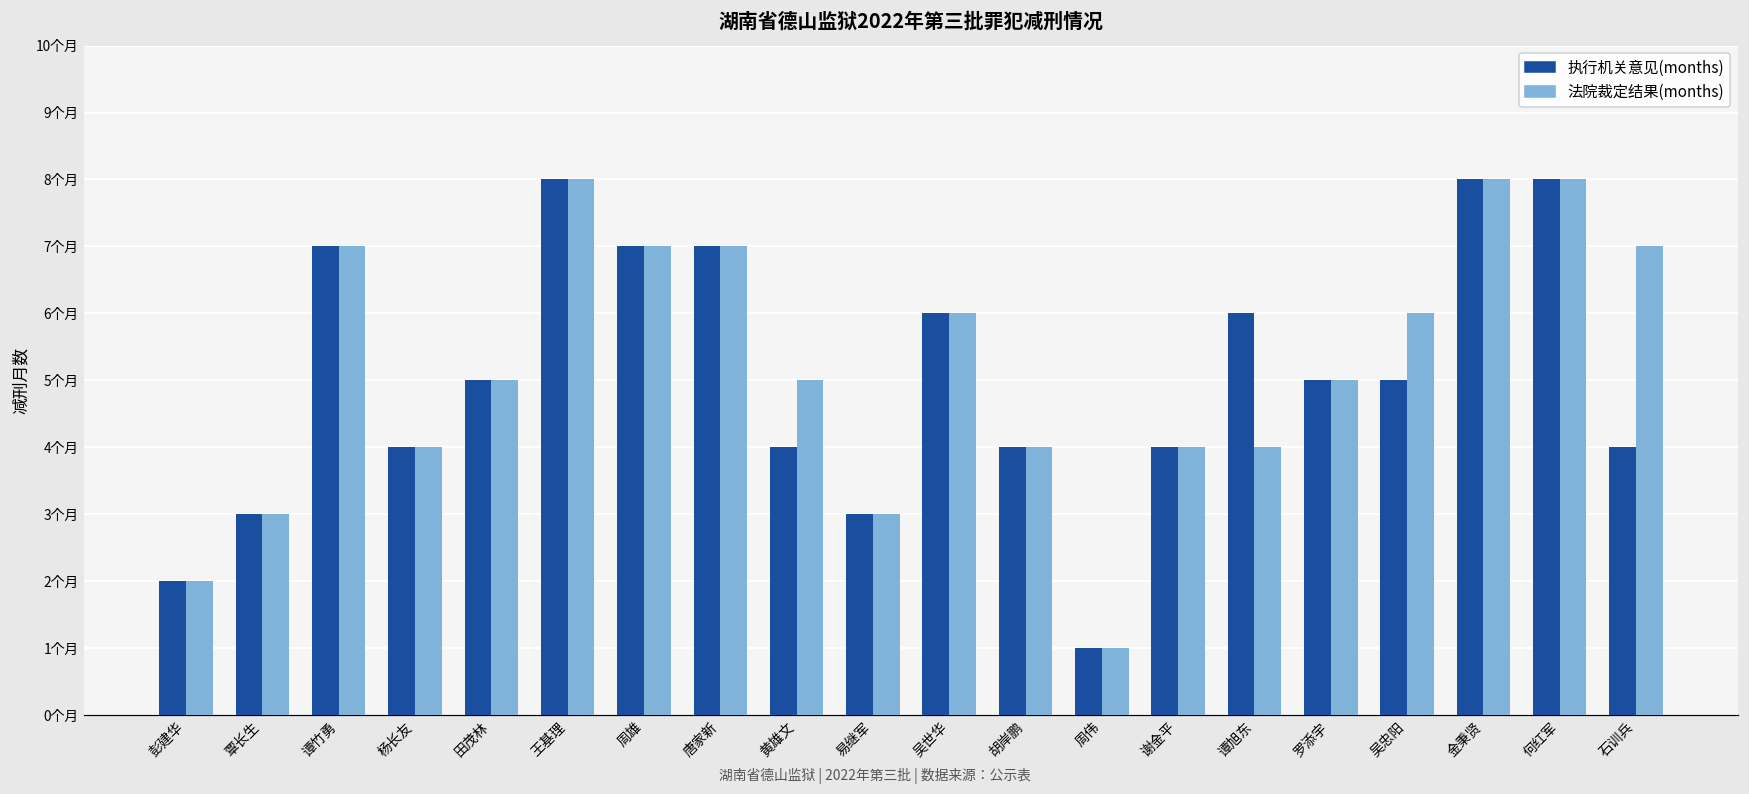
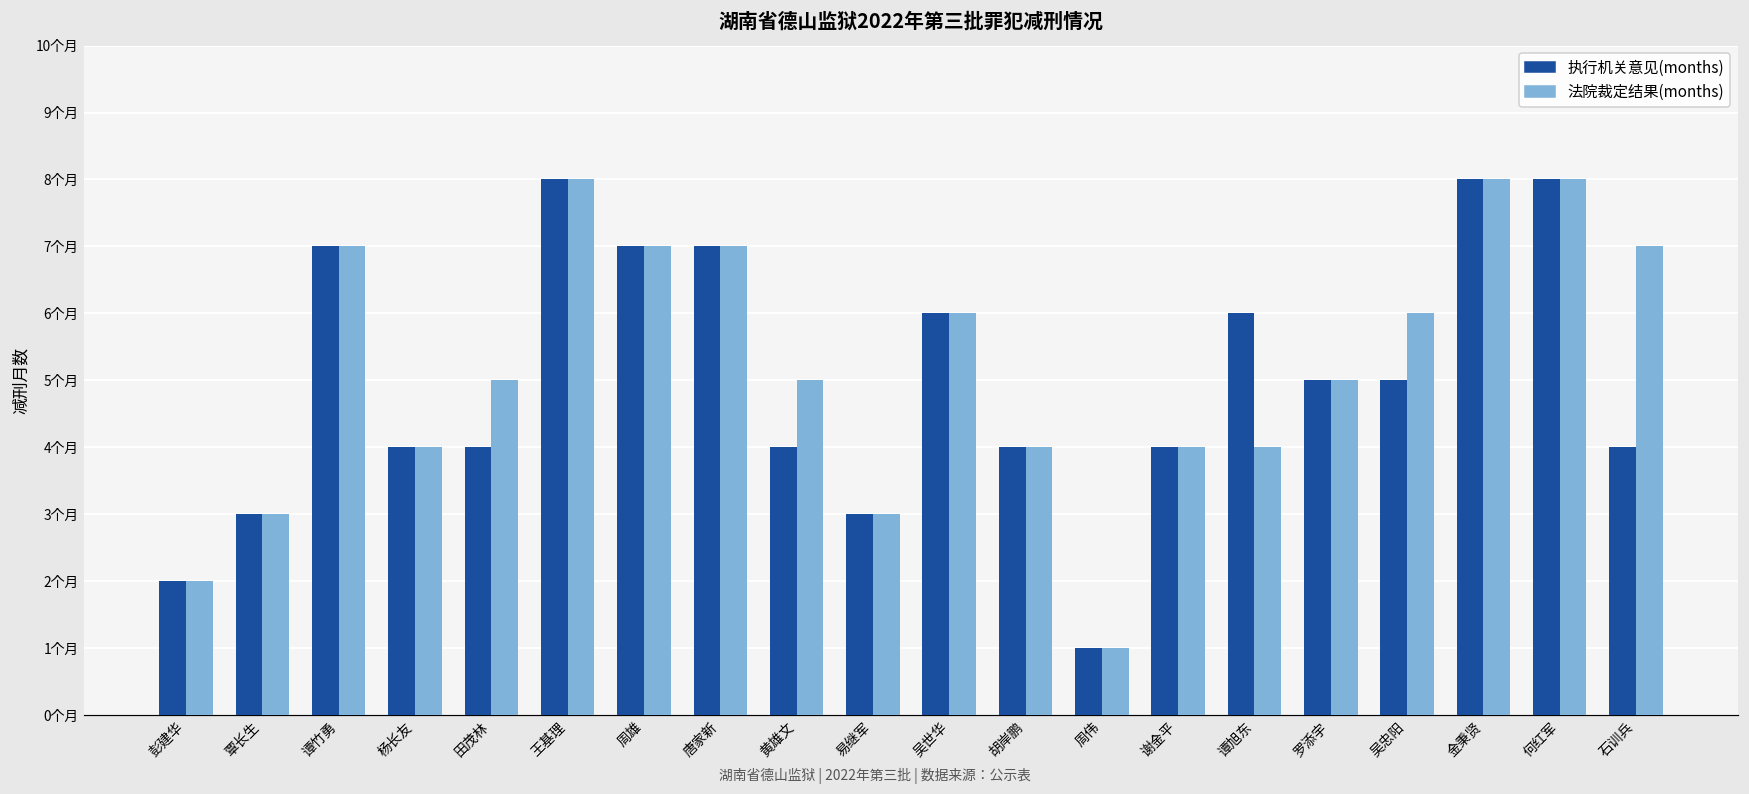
执行机关意见(months), 田茂林: 5个月 -> 4个月
